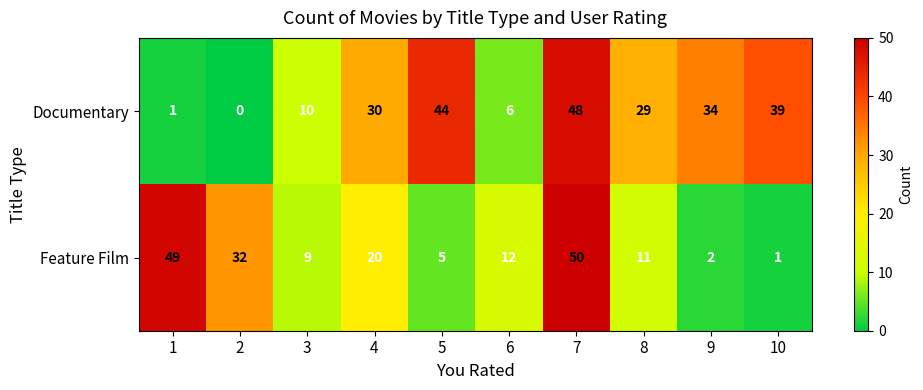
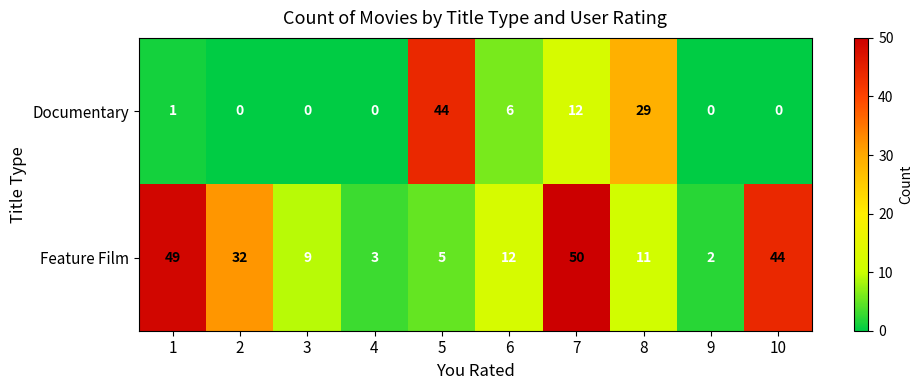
Documentary, 3: 10 -> 0
Documentary, 4: 30 -> 0
Documentary, 7: 48 -> 12
Documentary, 9: 34 -> 0
Documentary, 10: 39 -> 0
Feature Film, 4: 20 -> 3
Feature Film, 10: 1 -> 44
